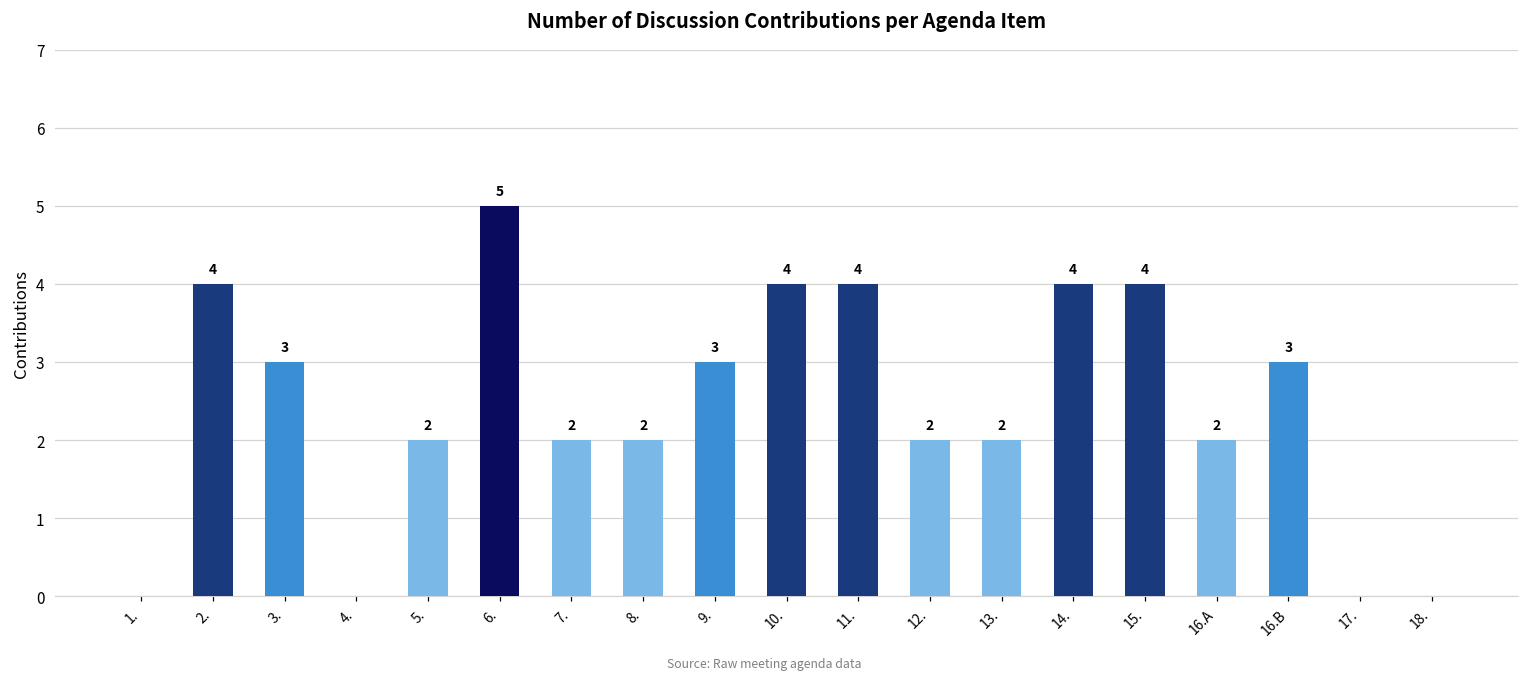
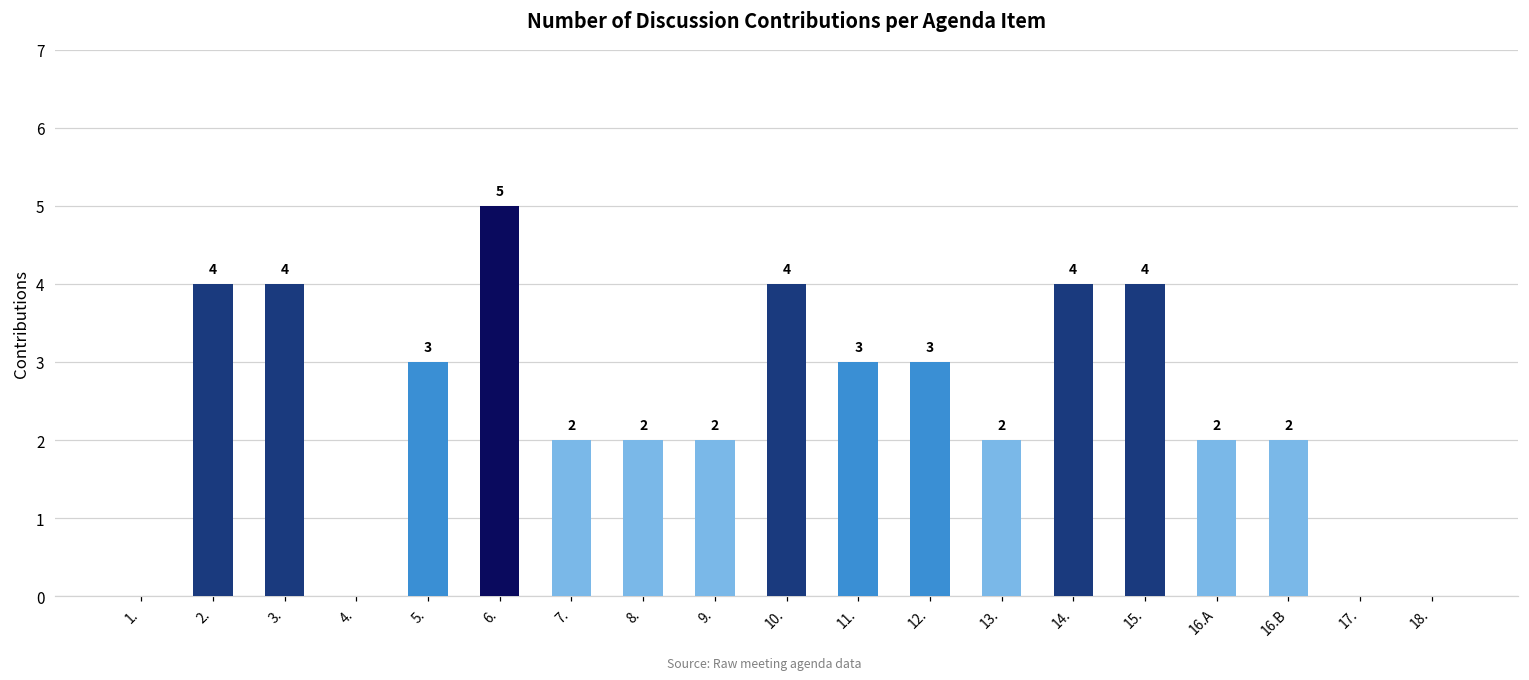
3.: 3 -> 4
5.: 2 -> 3
9.: 3 -> 2
11.: 4 -> 3
12.: 2 -> 3
16.B: 3 -> 2
